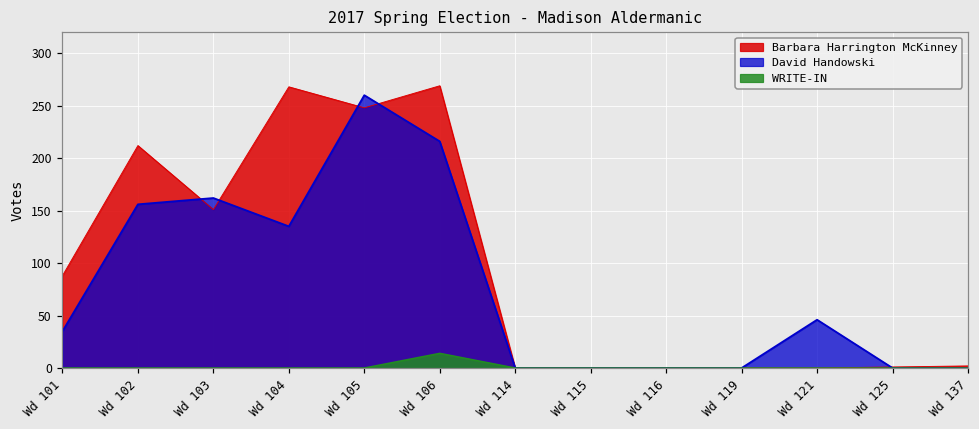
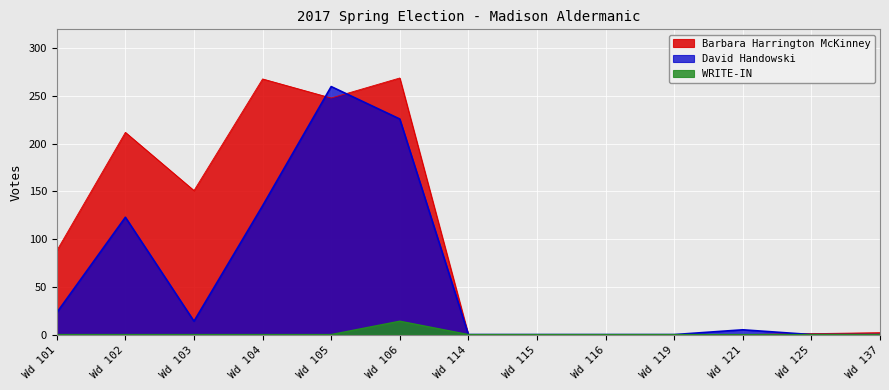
David Handowski, Wd 101: 40 -> 20
David Handowski, Wd 102: 160 -> 120
David Handowski, Wd 103: 160 -> 10
David Handowski, Wd 106: 220 -> 230
David Handowski, Wd 121: 50 -> 10
